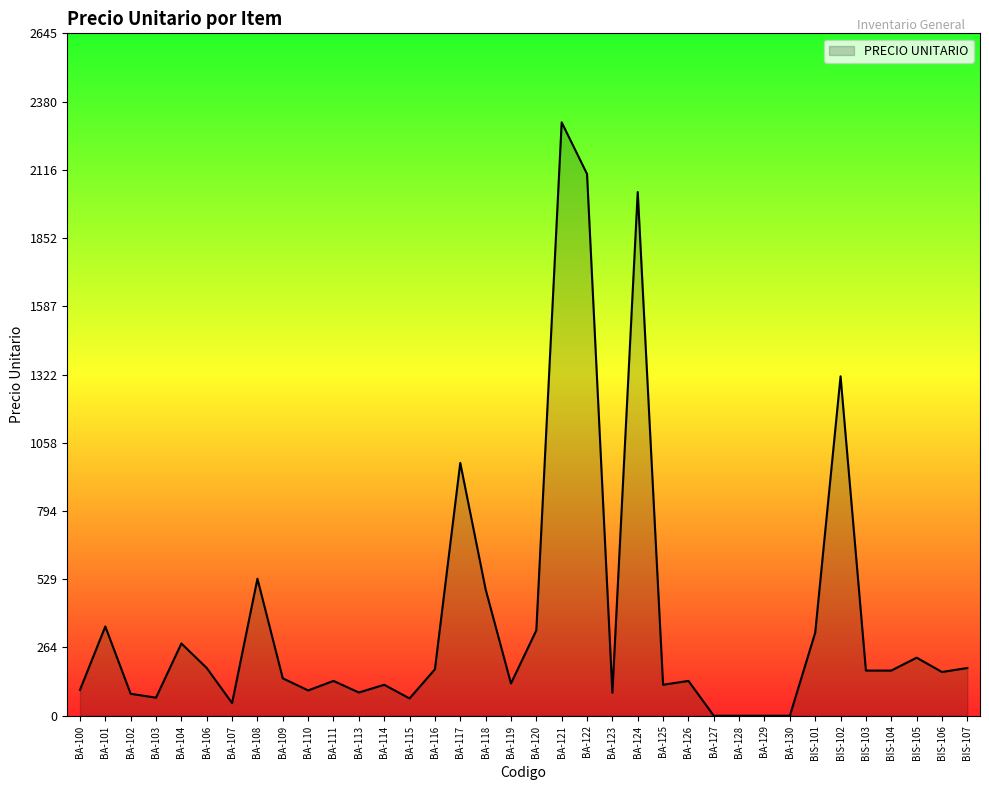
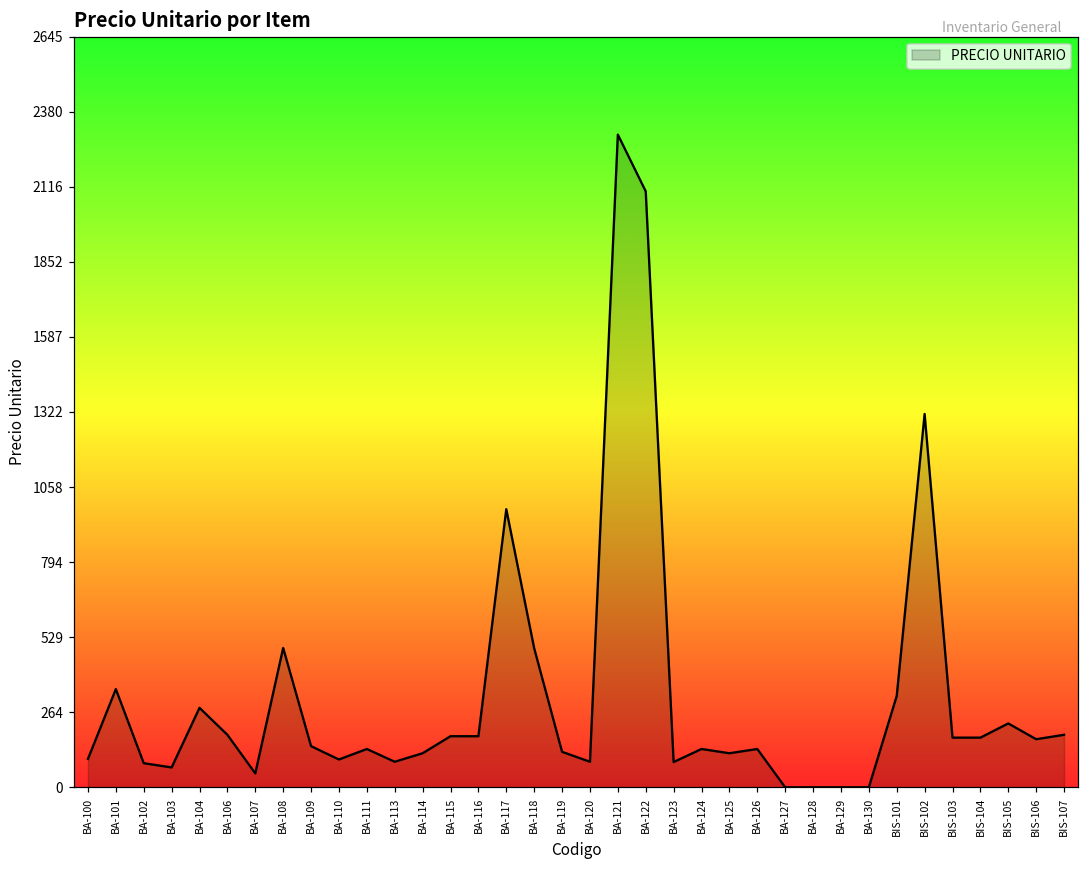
BA-108: 530 -> 490
BA-115: 70 -> 180
BA-120: 330 -> 90
BA-124: 2030 -> 140
